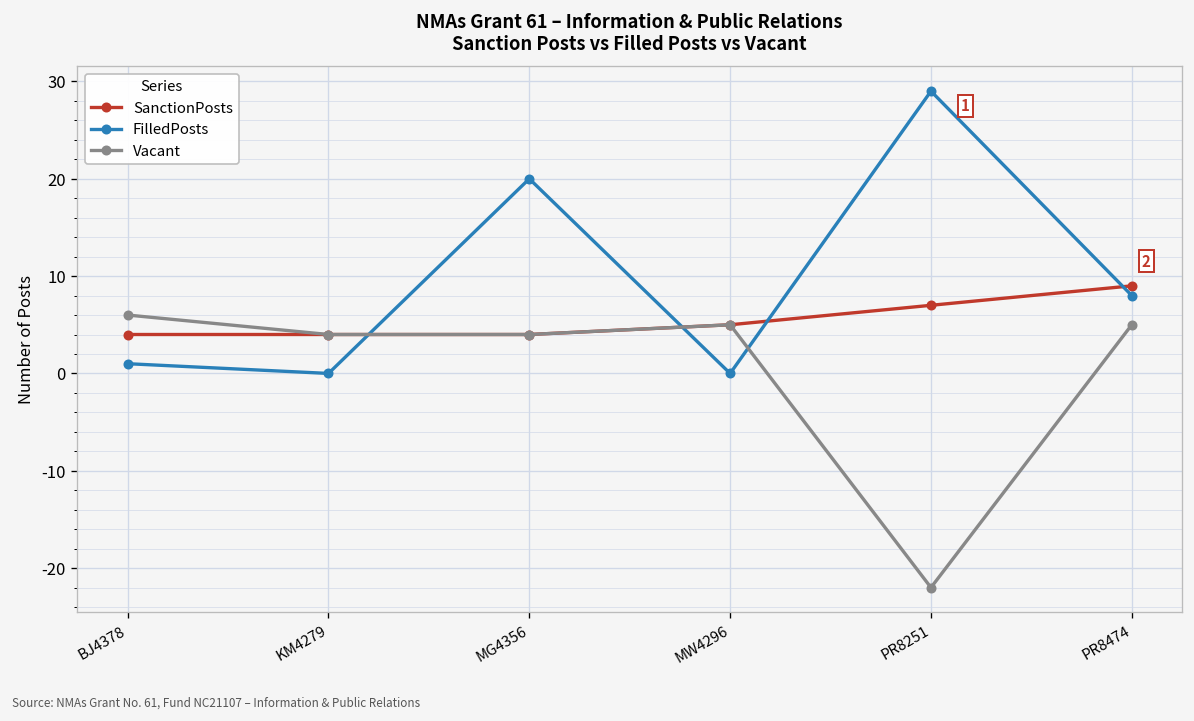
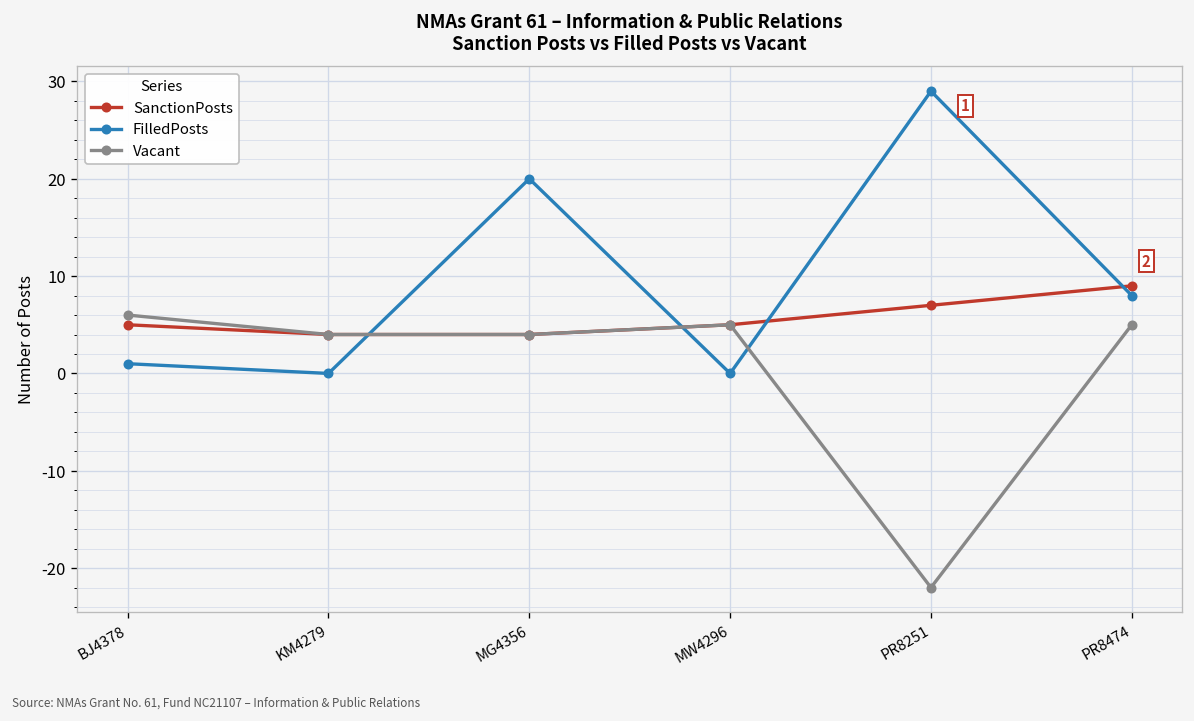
SanctionPosts, BJ4378: 4 -> 5
